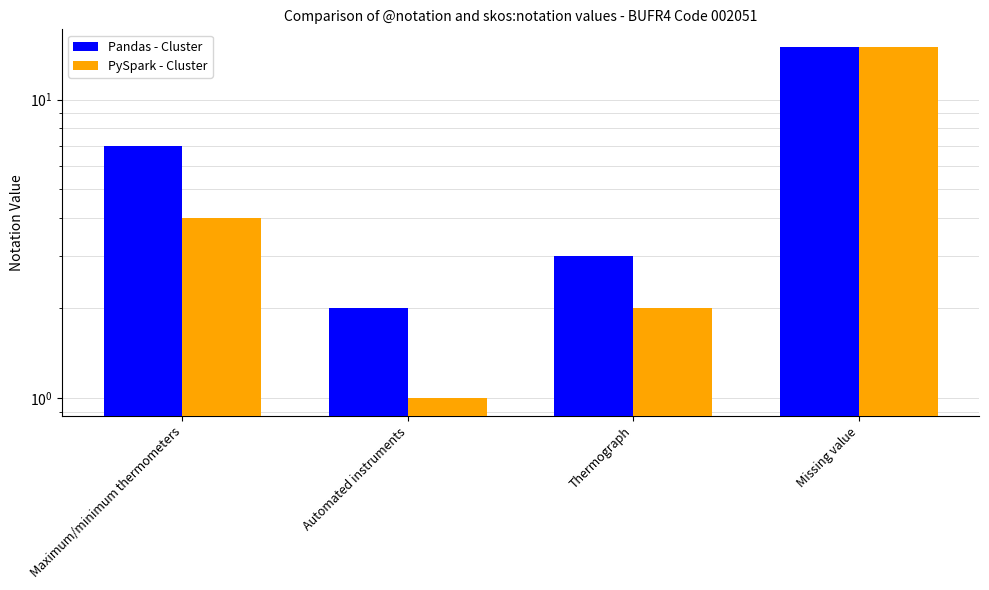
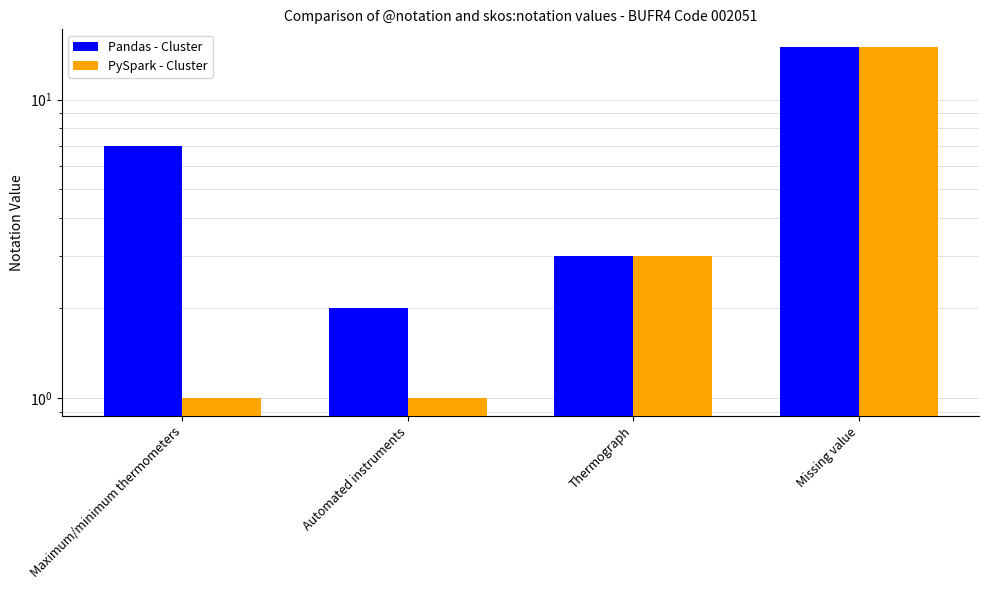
PySpark - Cluster, Maximum/minimum thermometers: 4 -> 1
PySpark - Cluster, Thermograph: 2 -> 3
